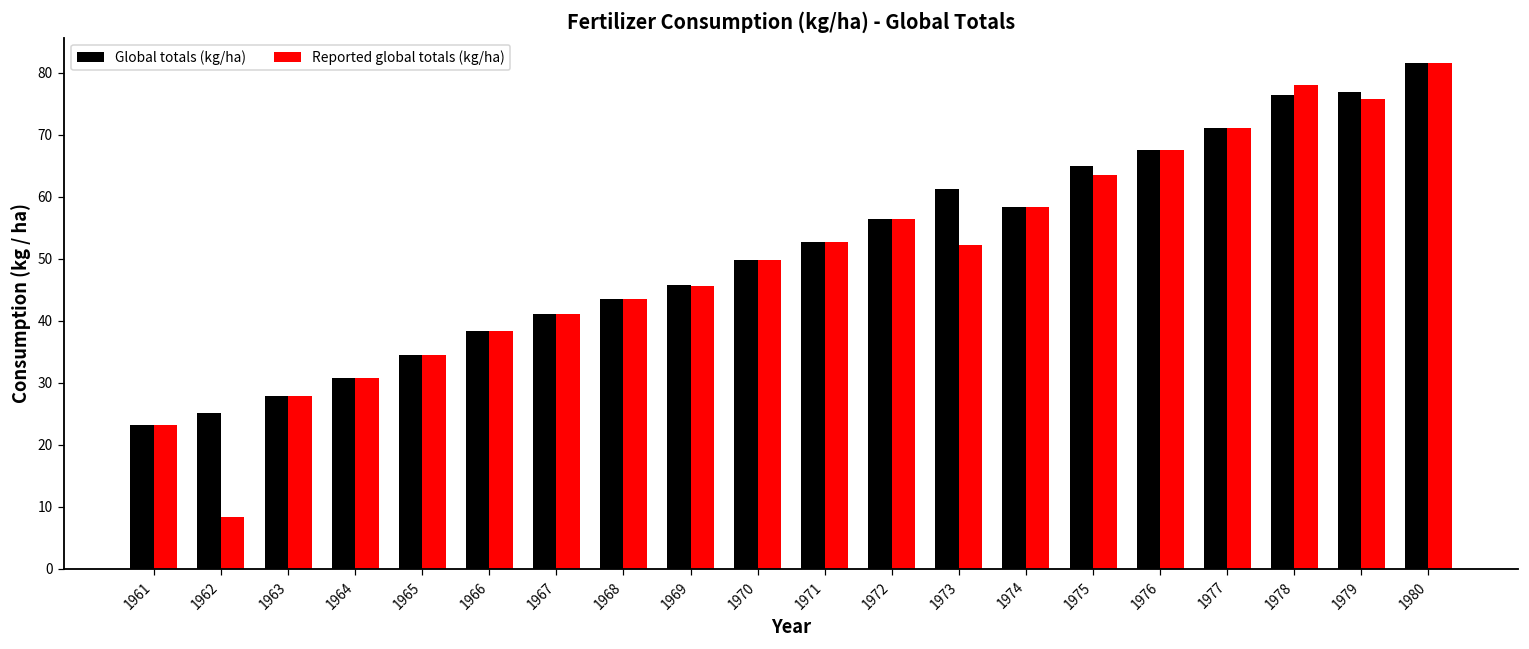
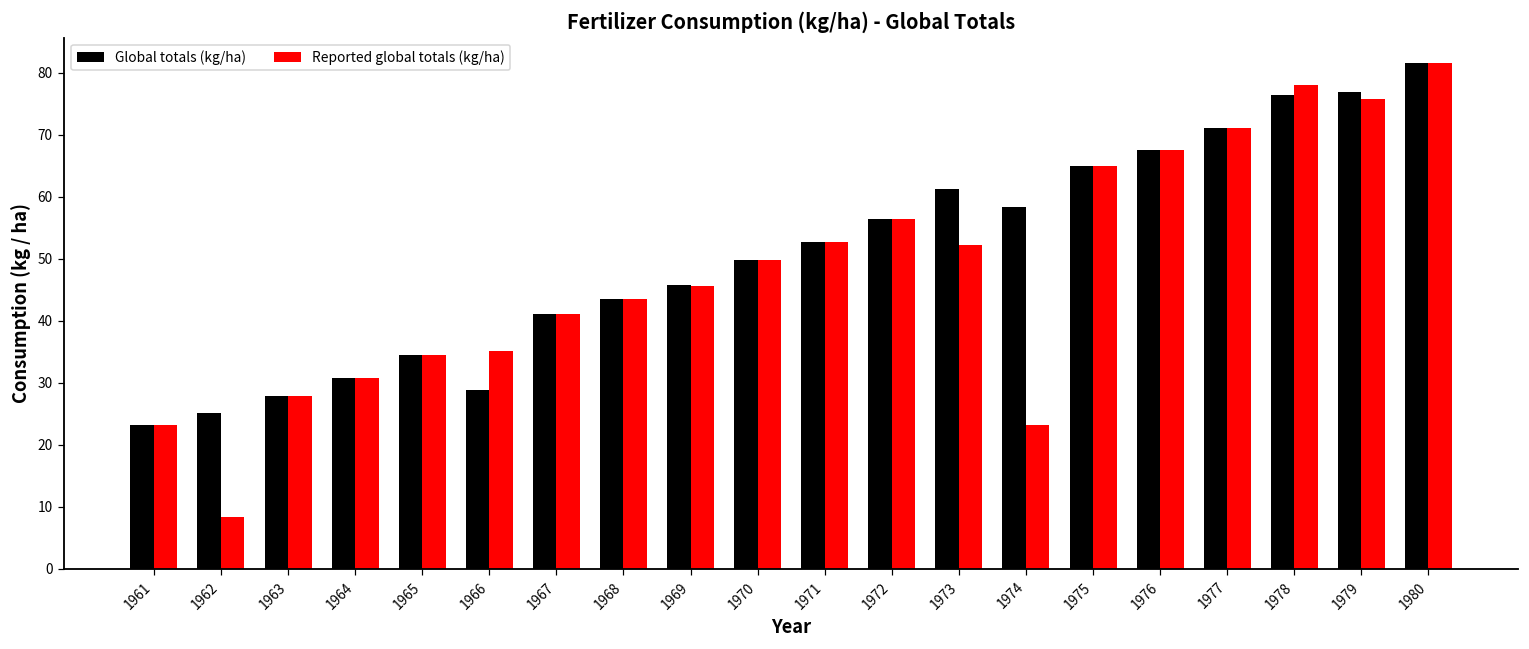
Global totals (kg/ha), 1966: 38 -> 29
Reported global totals (kg/ha), 1966: 38 -> 35
Reported global totals (kg/ha), 1974: 58 -> 23
Reported global totals (kg/ha), 1975: 63 -> 65
